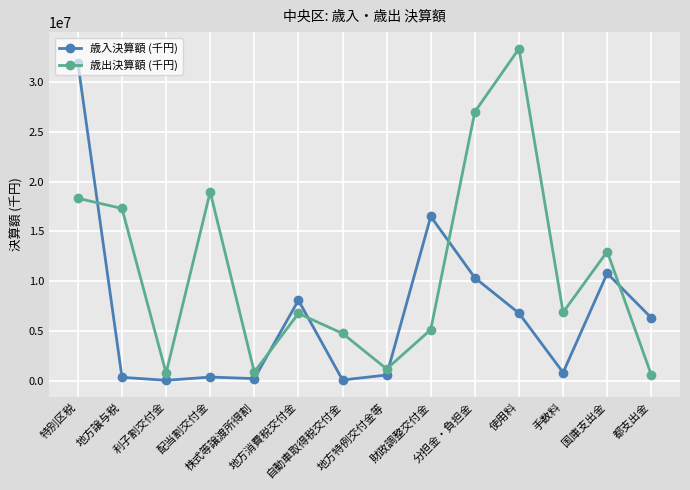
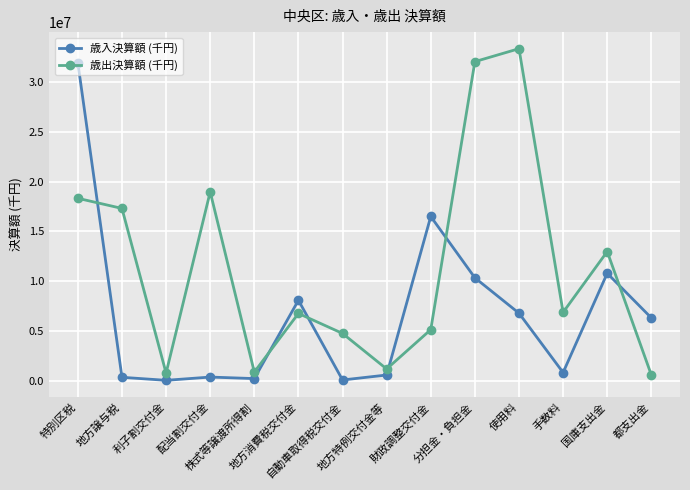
歳出決算額 (千円), 分担金・負担金: 27000000 -> 32000000
